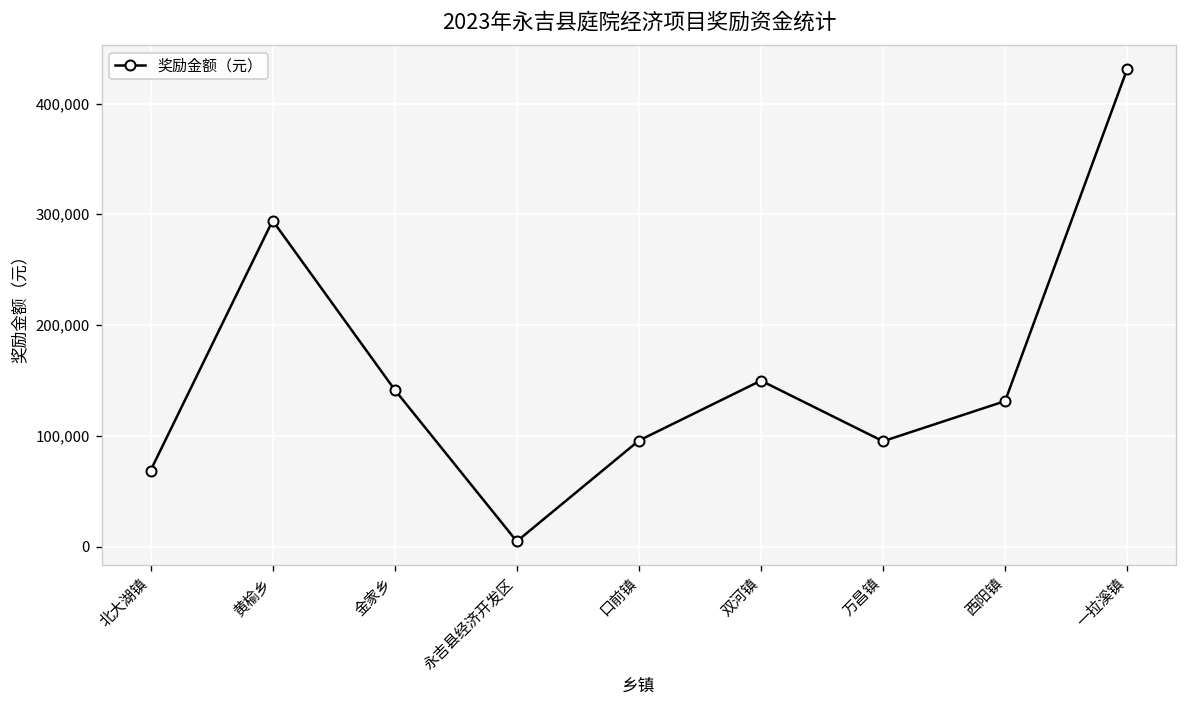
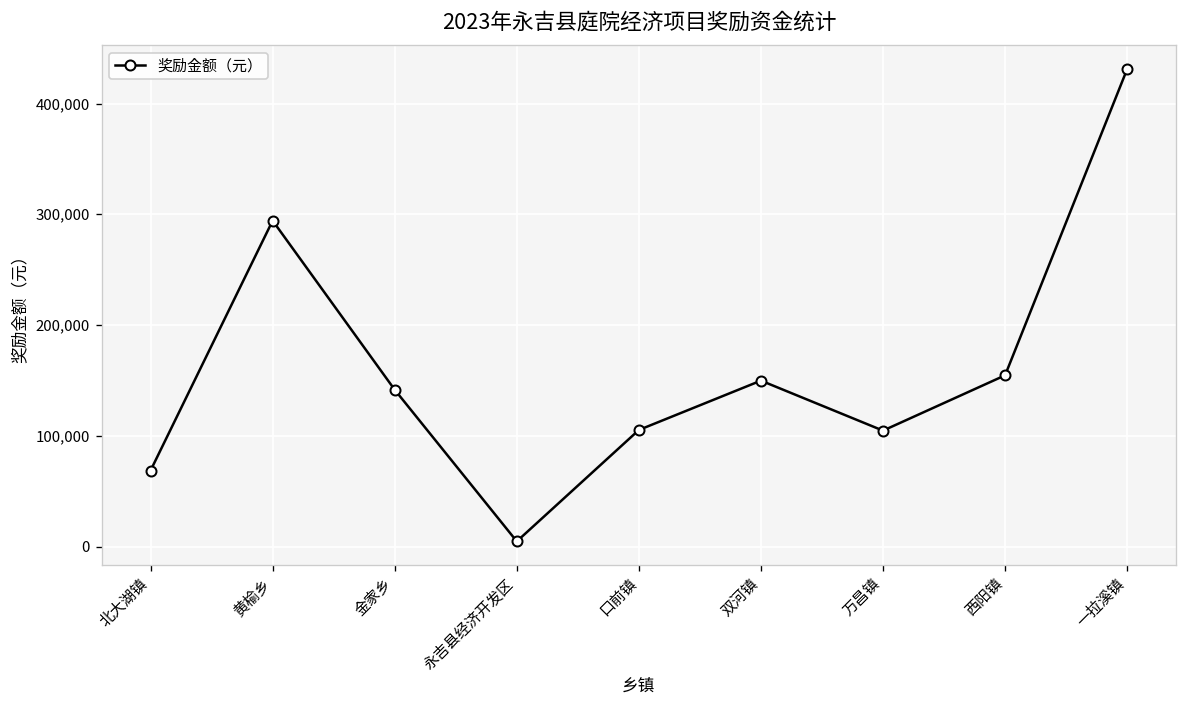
口前镇: 100,000 -> 110,000
万昌镇: 95,000 -> 105,000
西阳镇: 130,000 -> 150,000
